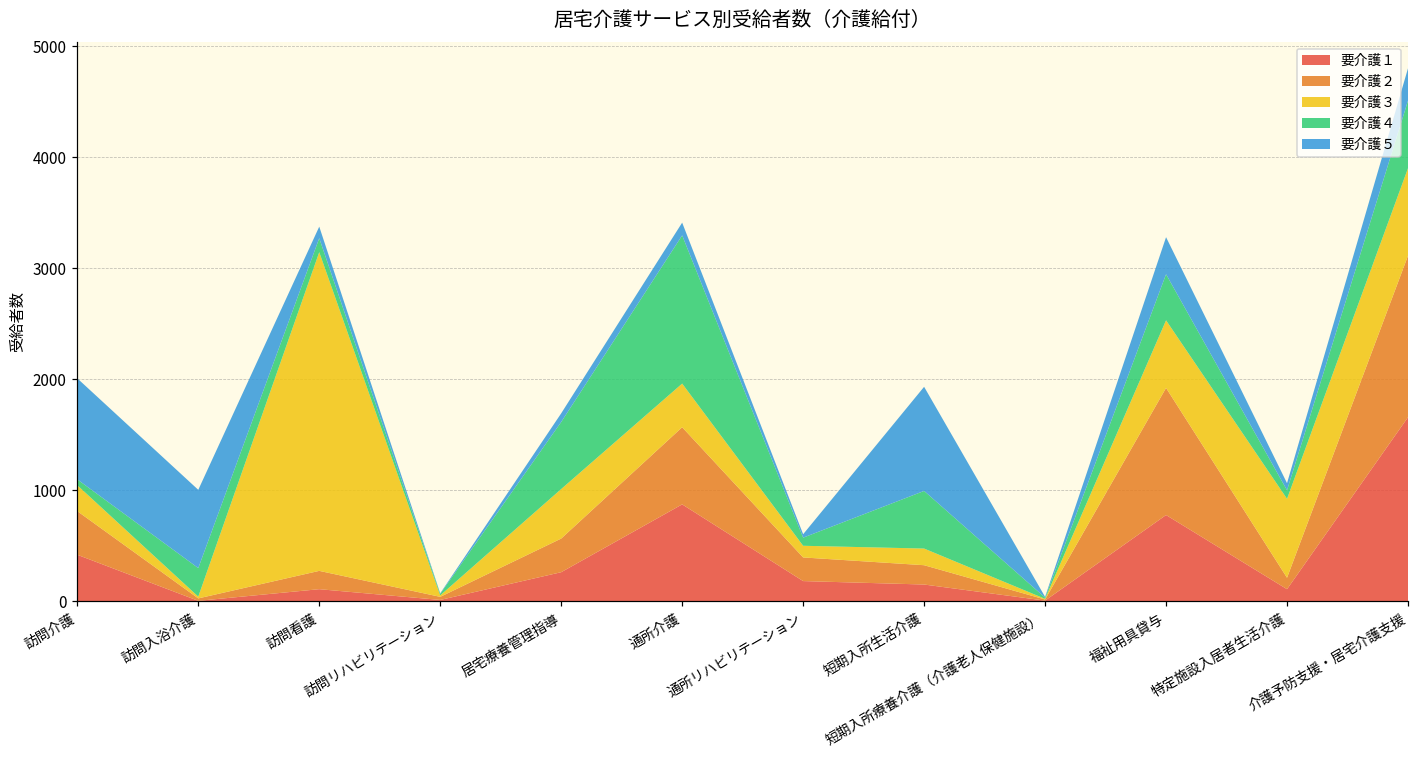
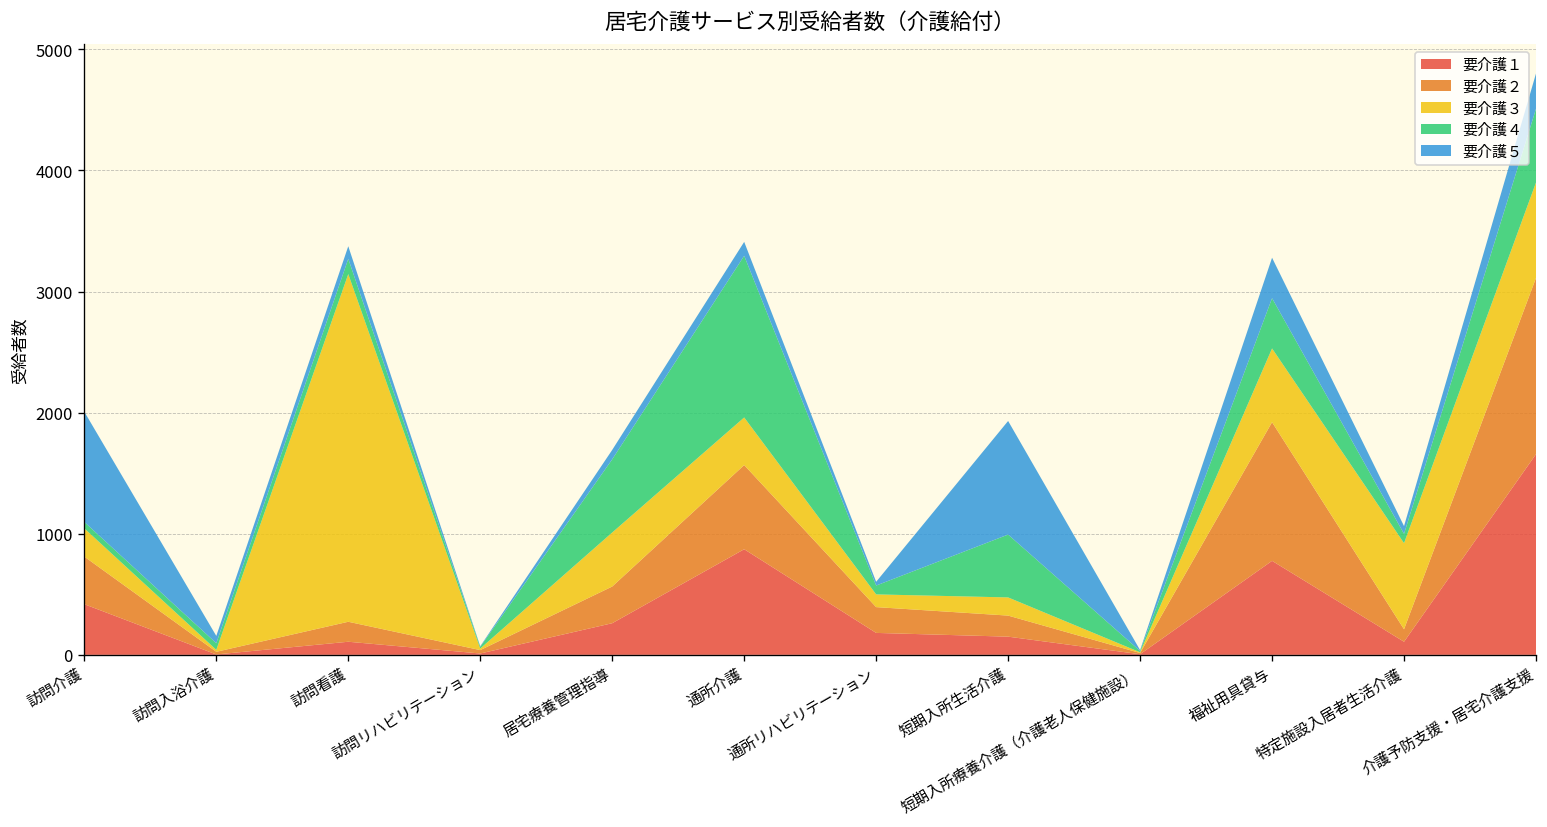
要介護４, 訪問入浴介護: 260 -> 60
要介護５, 訪問入浴介護: 710 -> 60
